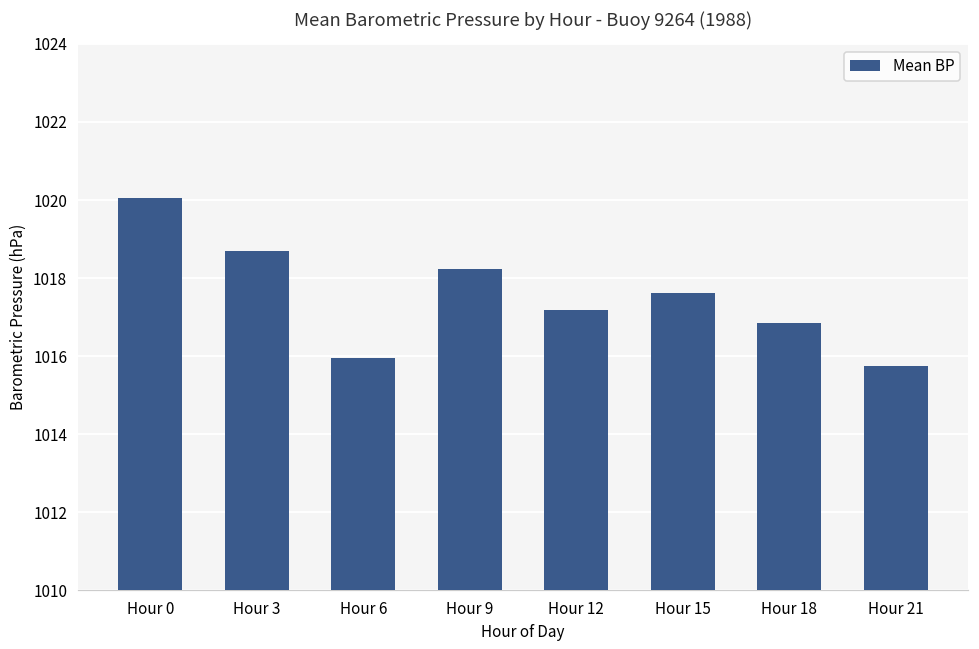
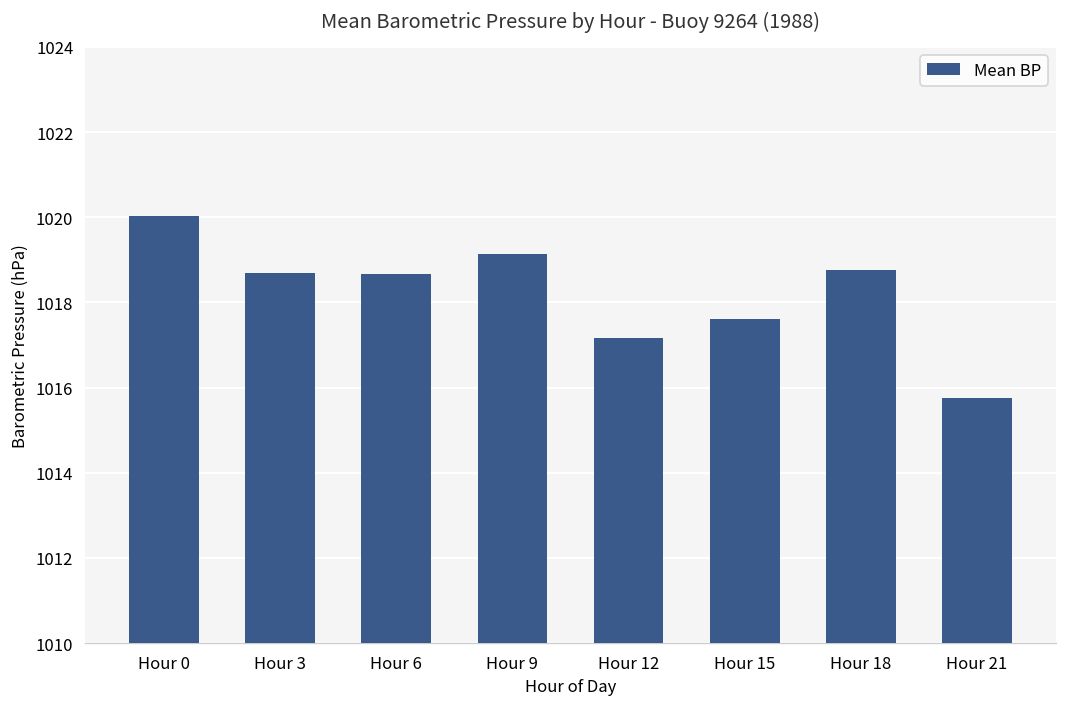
Hour 6: 1016.0 -> 1018.7
Hour 9: 1018.2 -> 1019.1
Hour 18: 1016.9 -> 1018.8
